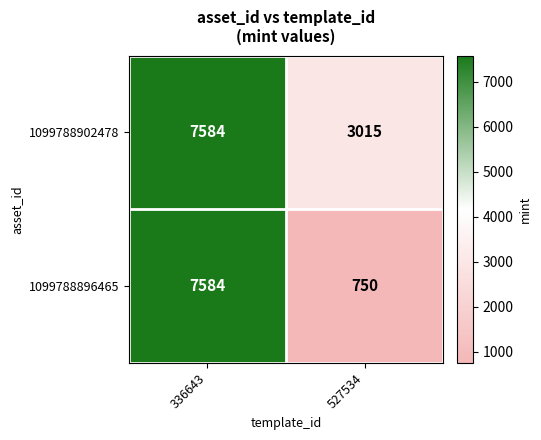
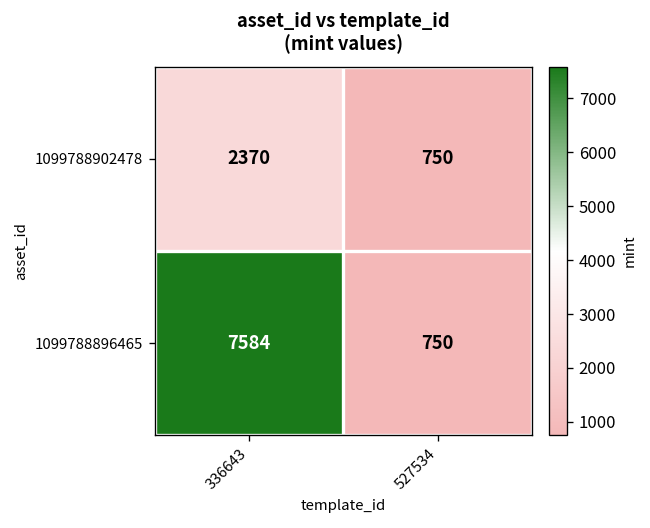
1099788902478, 336643: 7584 -> 2370
1099788902478, 527534: 3015 -> 750
